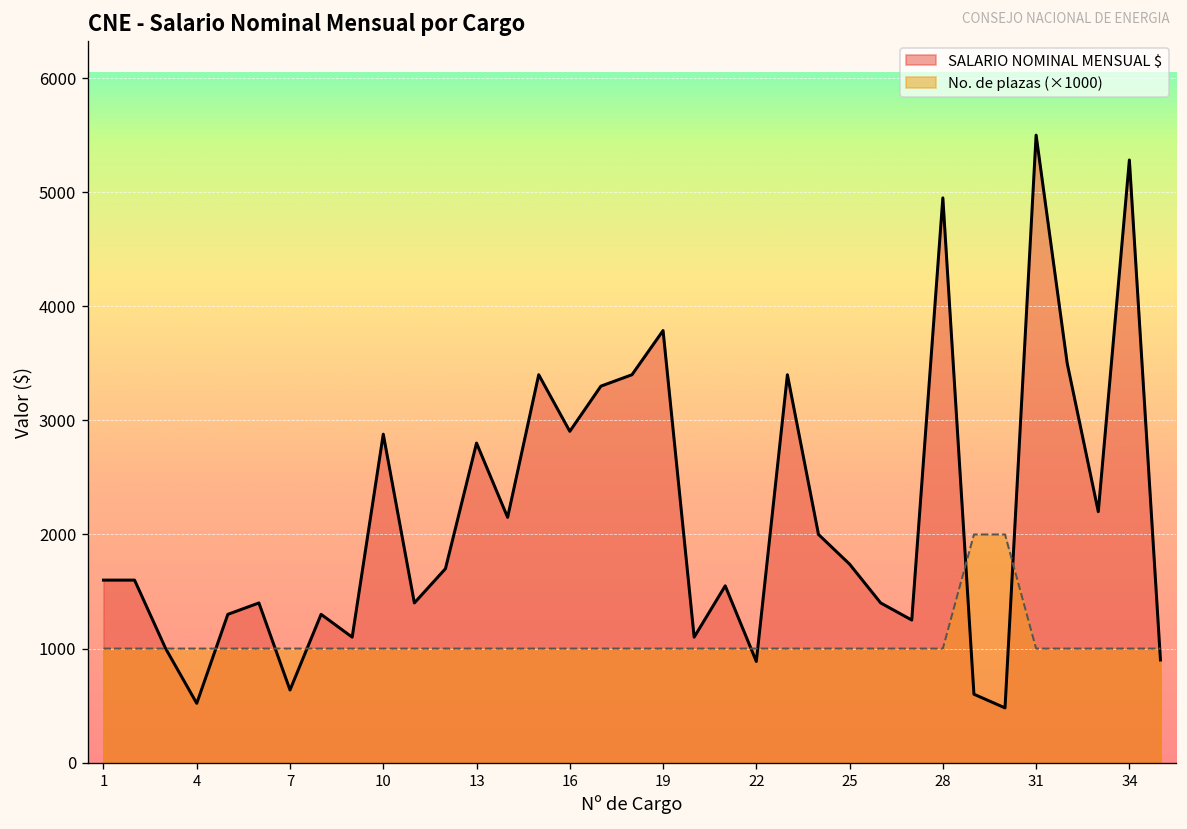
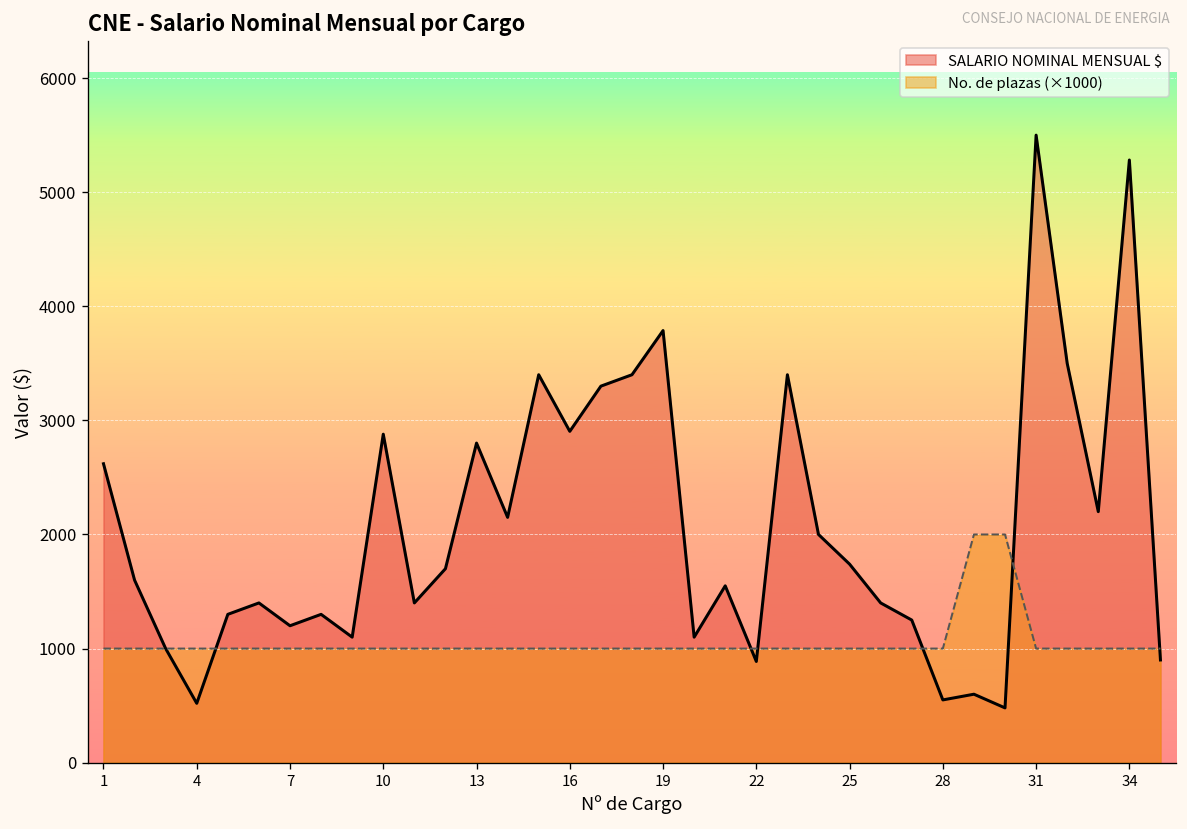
SALARIO NOMINAL MENSUAL $, 1: 1600 -> 2600
SALARIO NOMINAL MENSUAL $, 7: 600 -> 1200
SALARIO NOMINAL MENSUAL $, 28: 5000 -> 600
